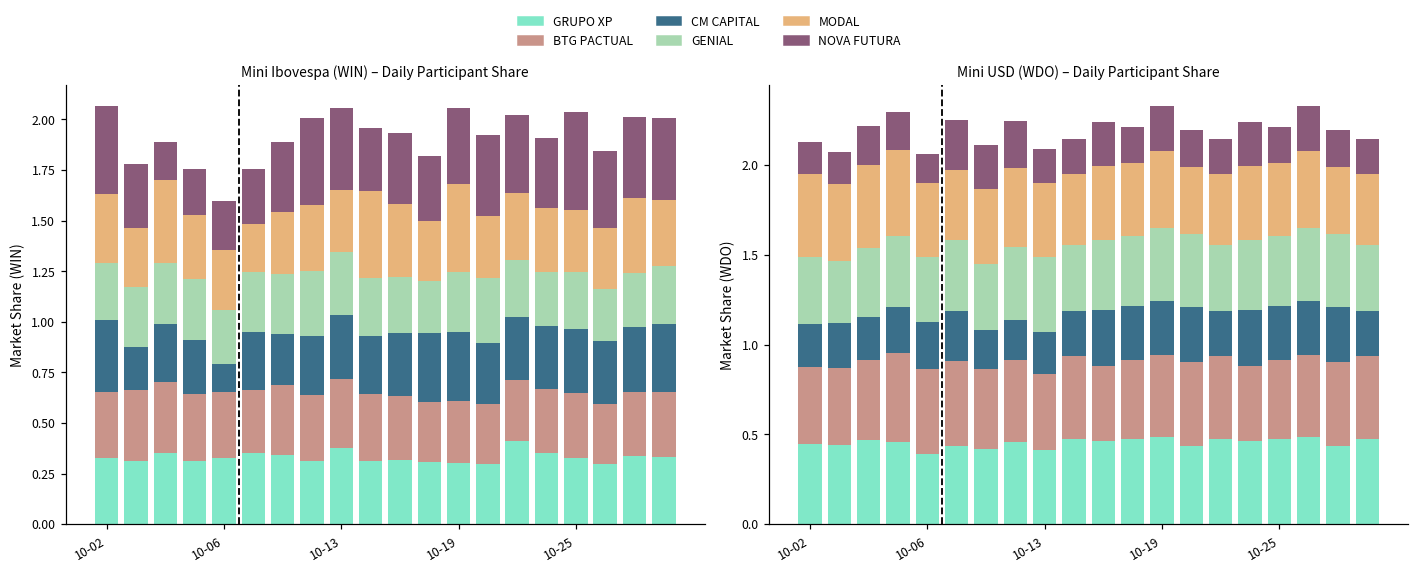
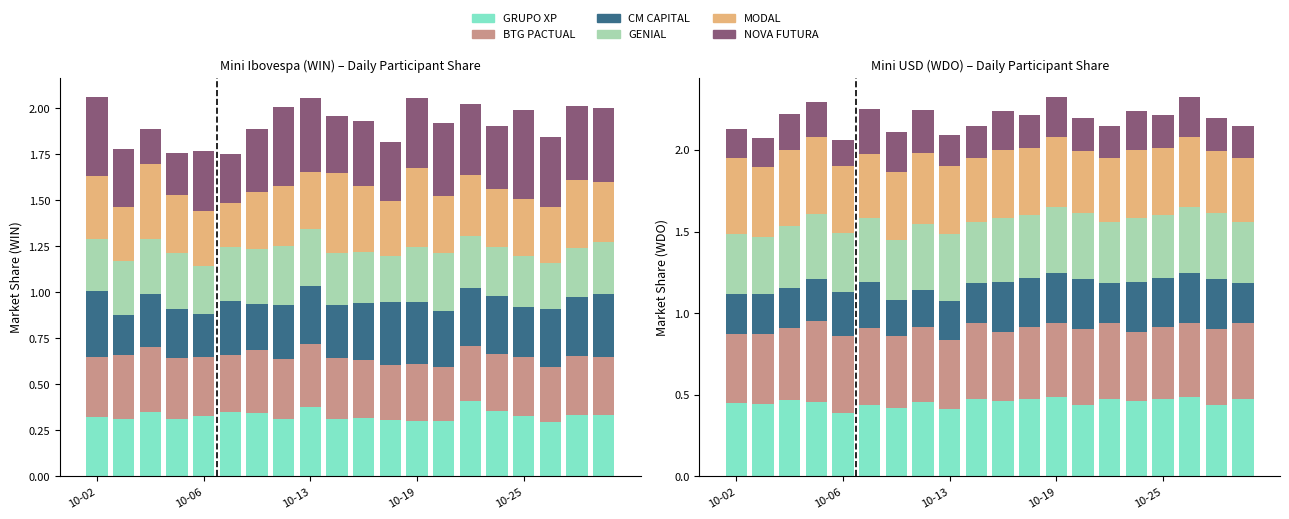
Mini Ibovespa (WIN) – Daily Participant Share, CM CAPITAL, 10-06: 0.14 -> 0.23
Mini Ibovespa (WIN) – Daily Participant Share, NOVA FUTURA, 10-06: 0.24 -> 0.33
Mini Ibovespa (WIN) – Daily Participant Share, CM CAPITAL, 10-25: 0.32 -> 0.27
